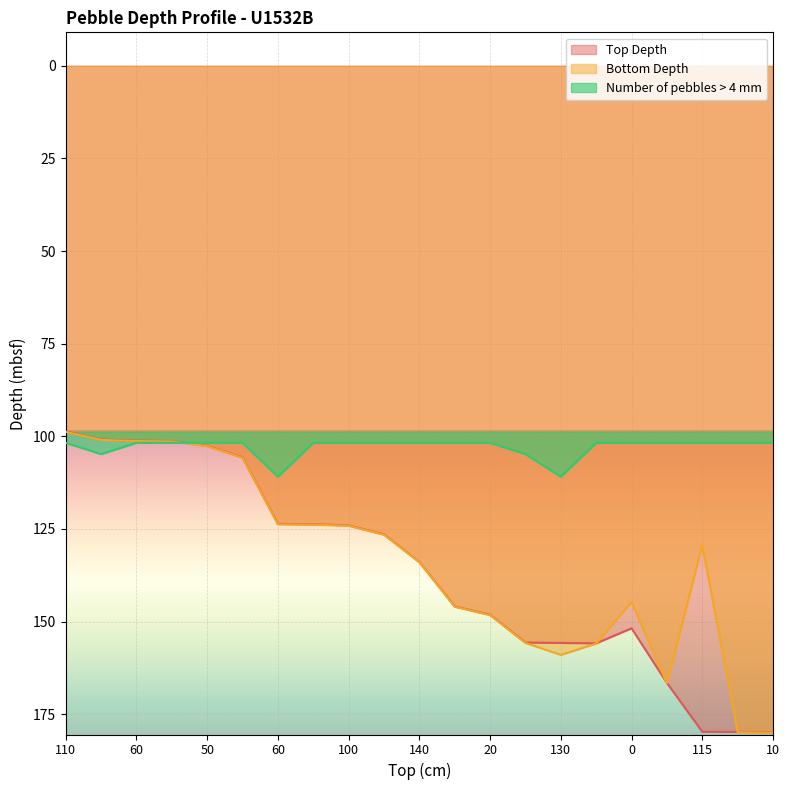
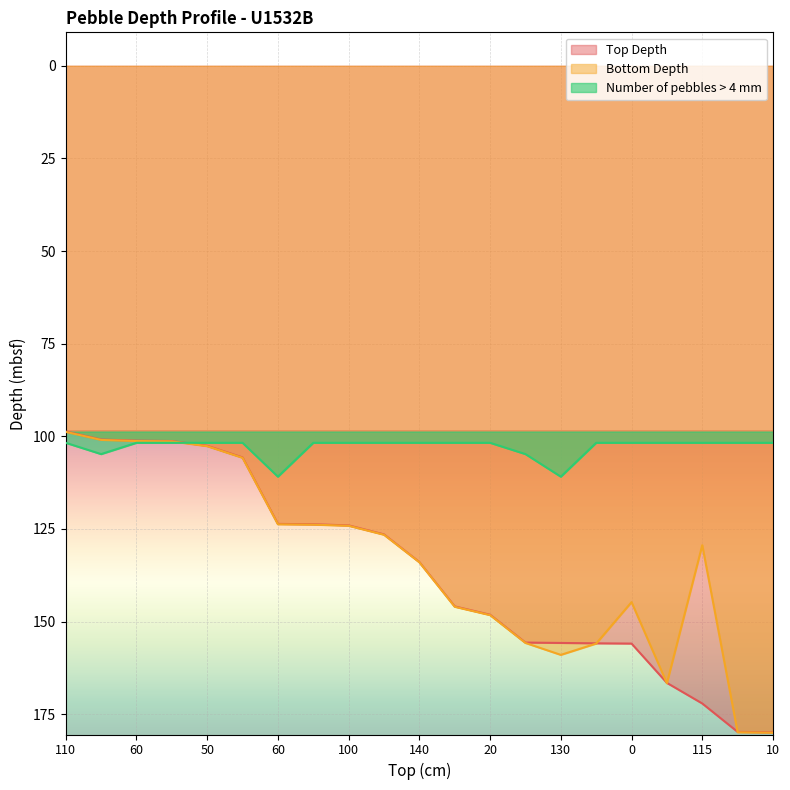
Top Depth, 0: 152 -> 156
Top Depth, 115: 180 -> 172
